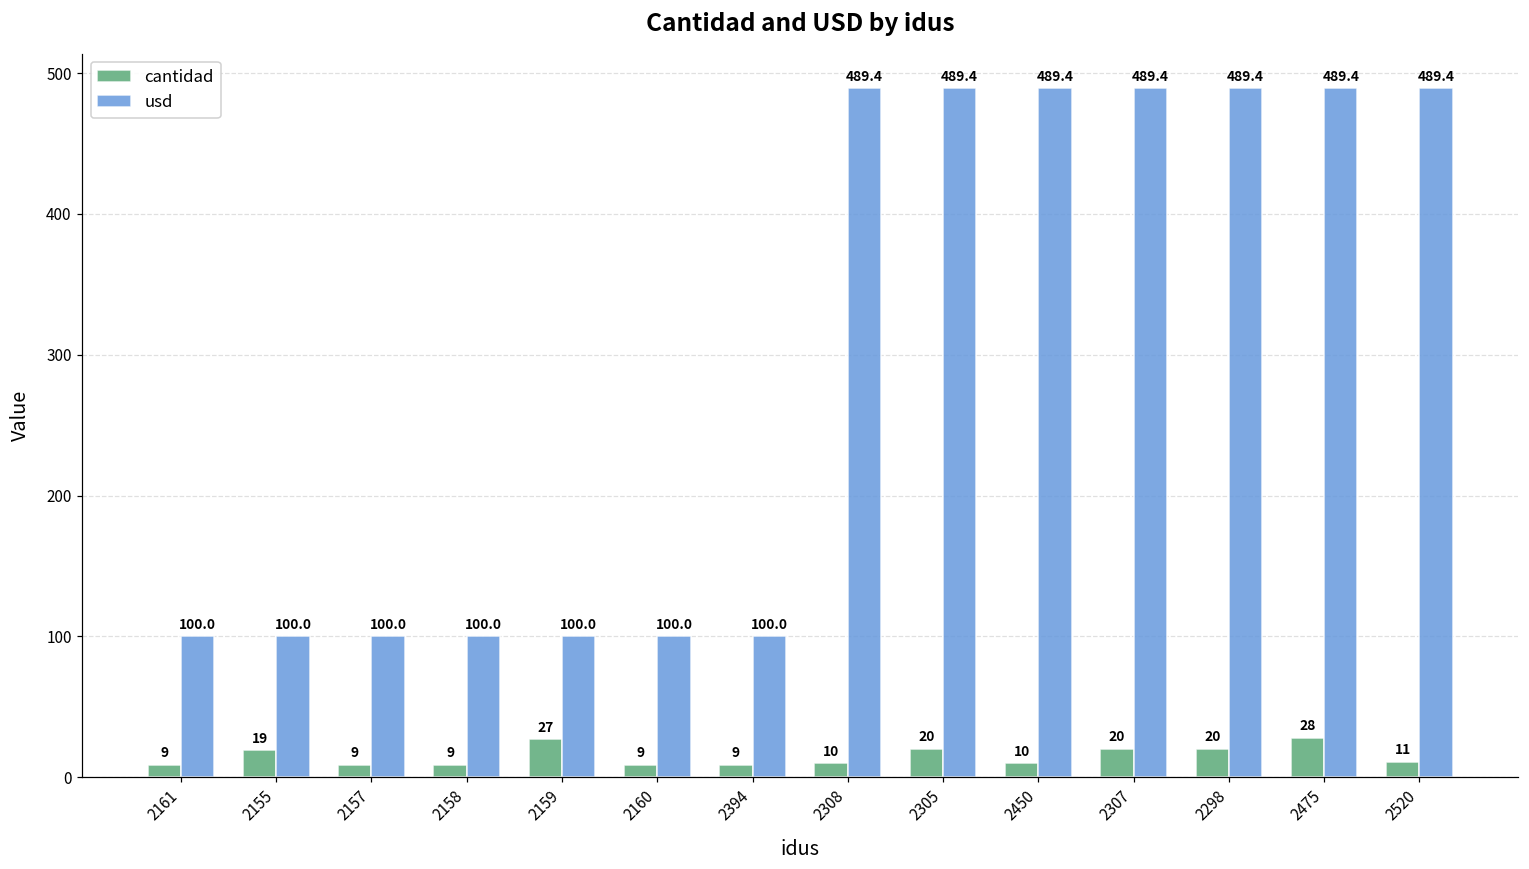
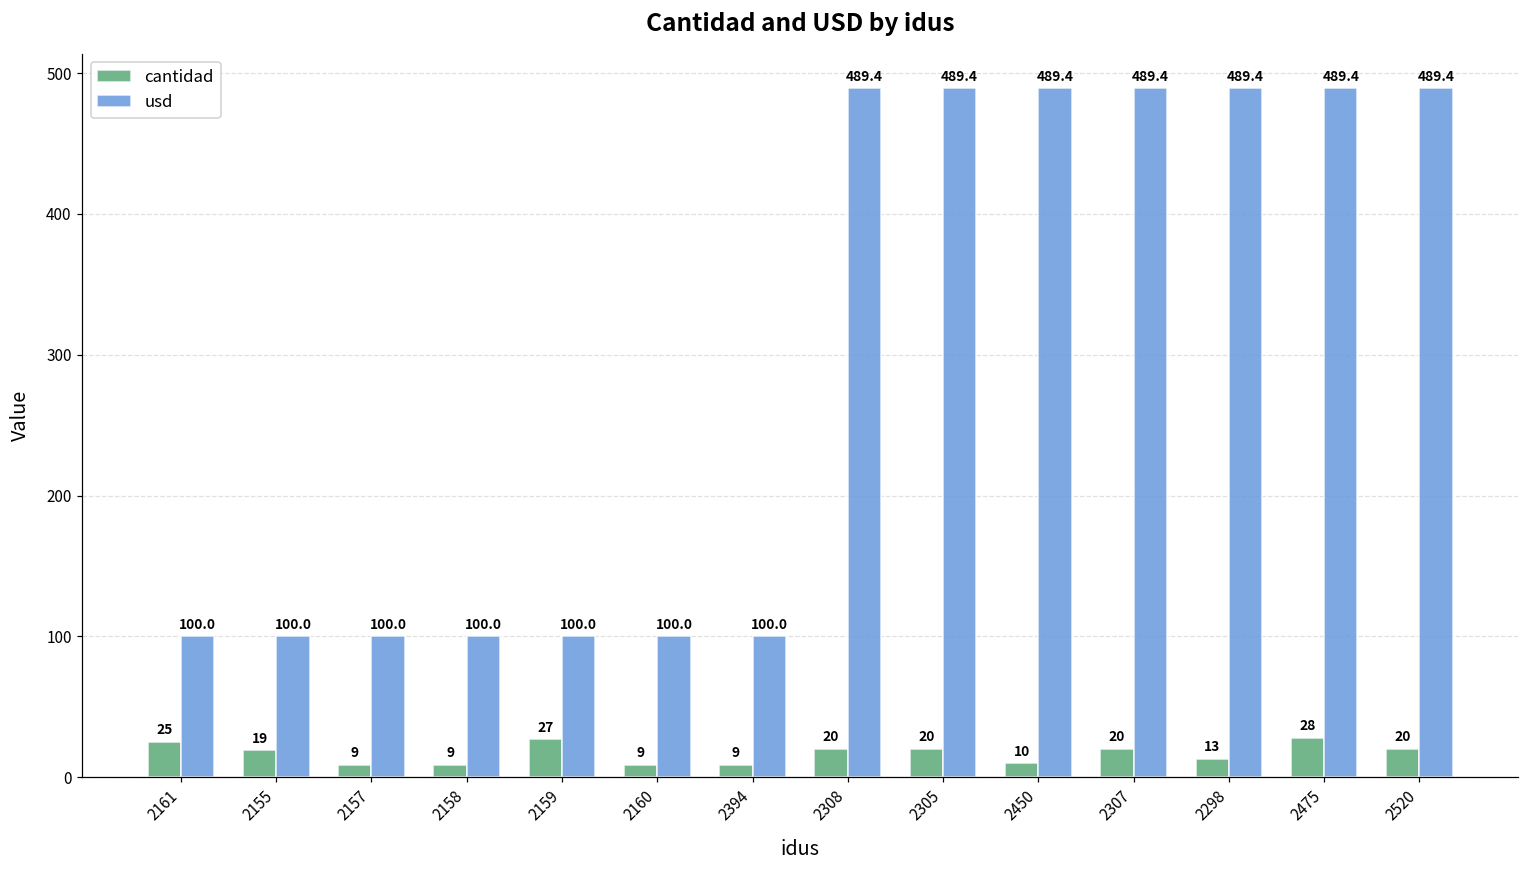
cantidad, 2161: 9 -> 25
cantidad, 2308: 10 -> 20
cantidad, 2298: 20 -> 13
cantidad, 2520: 11 -> 20
